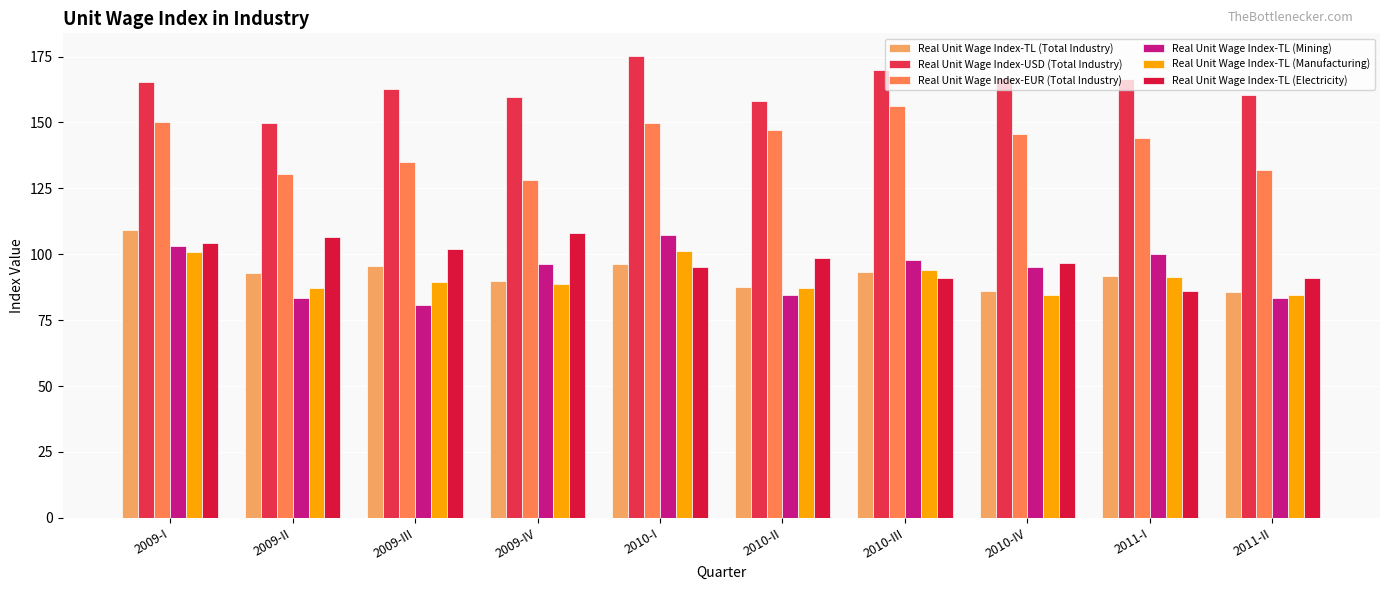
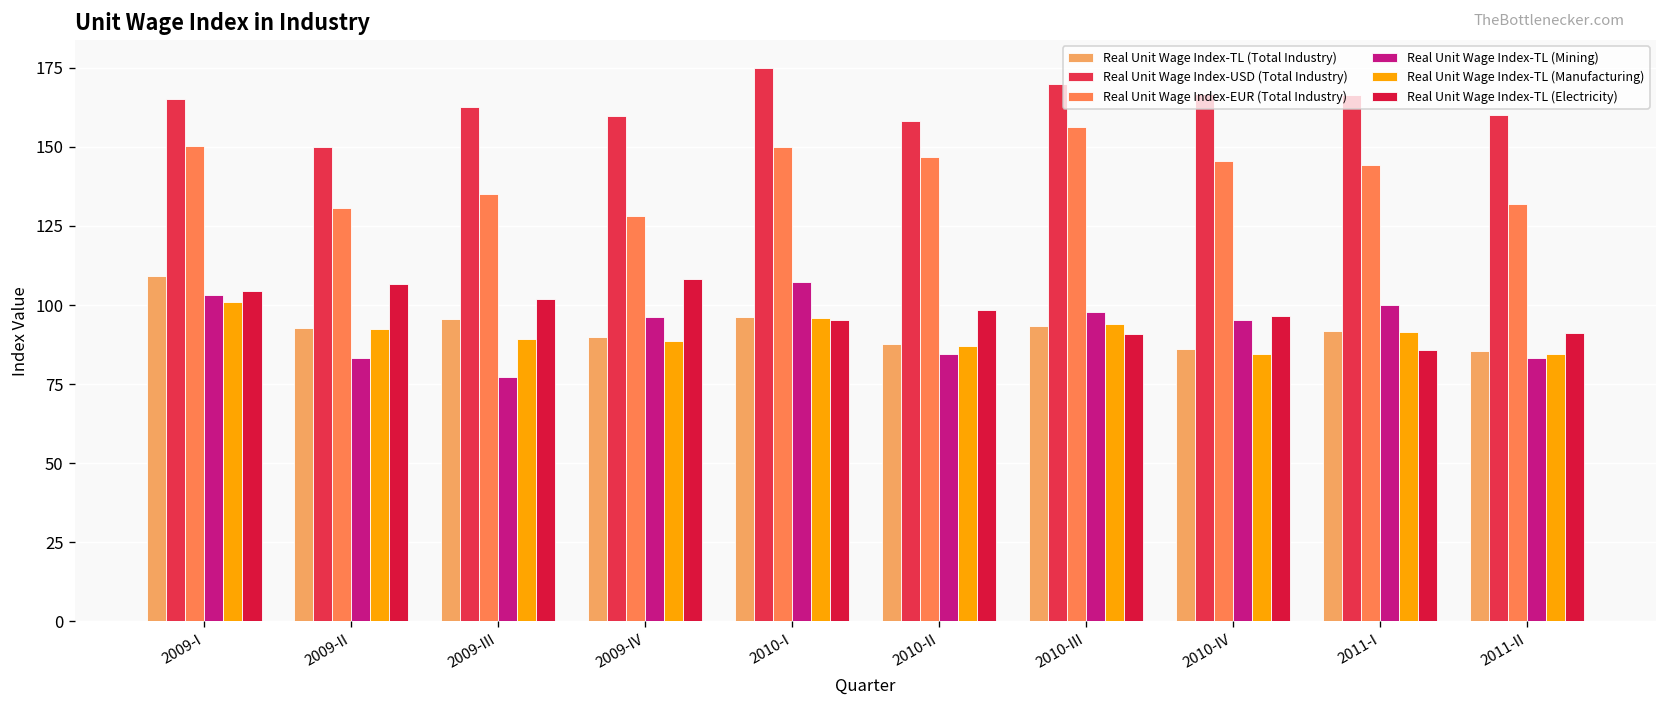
Real Unit Wage Index-TL (Manufacturing), 2009-II: 87 -> 92
Real Unit Wage Index-TL (Mining), 2009-III: 81 -> 77
Real Unit Wage Index-TL (Manufacturing), 2010-I: 101 -> 96
